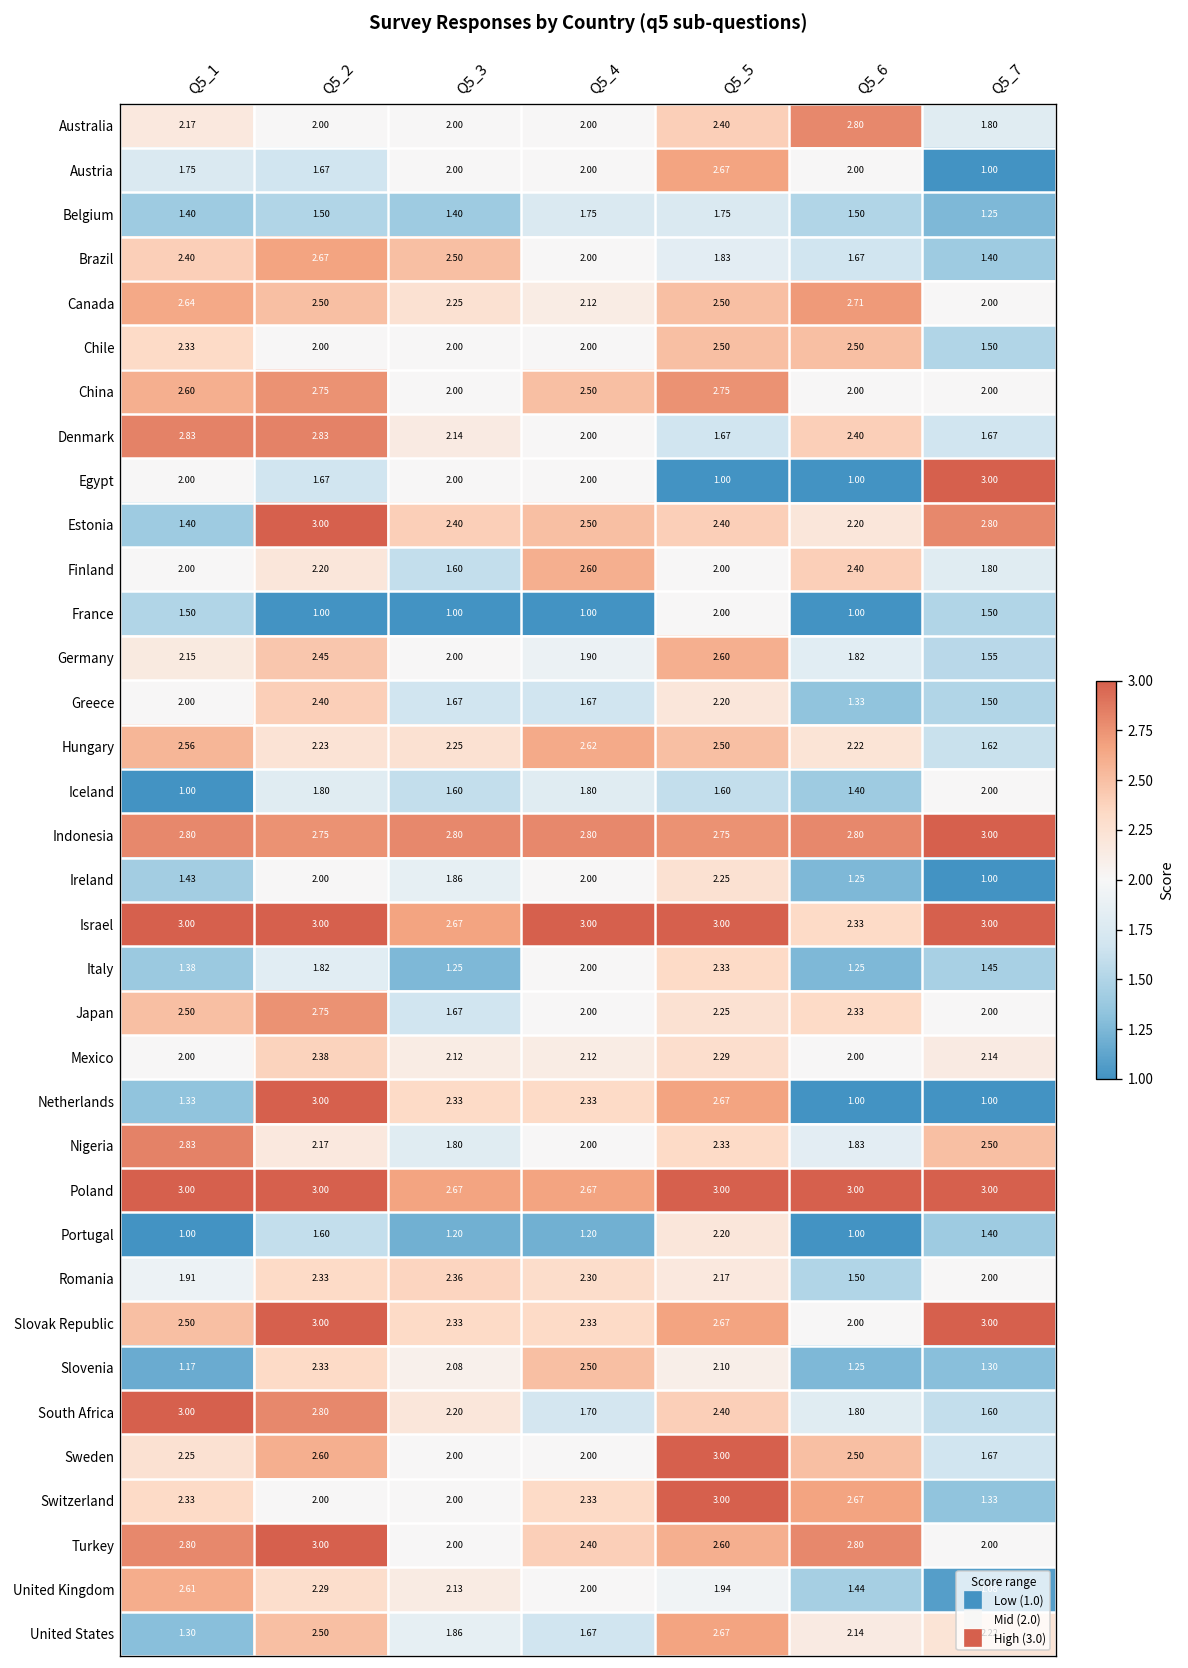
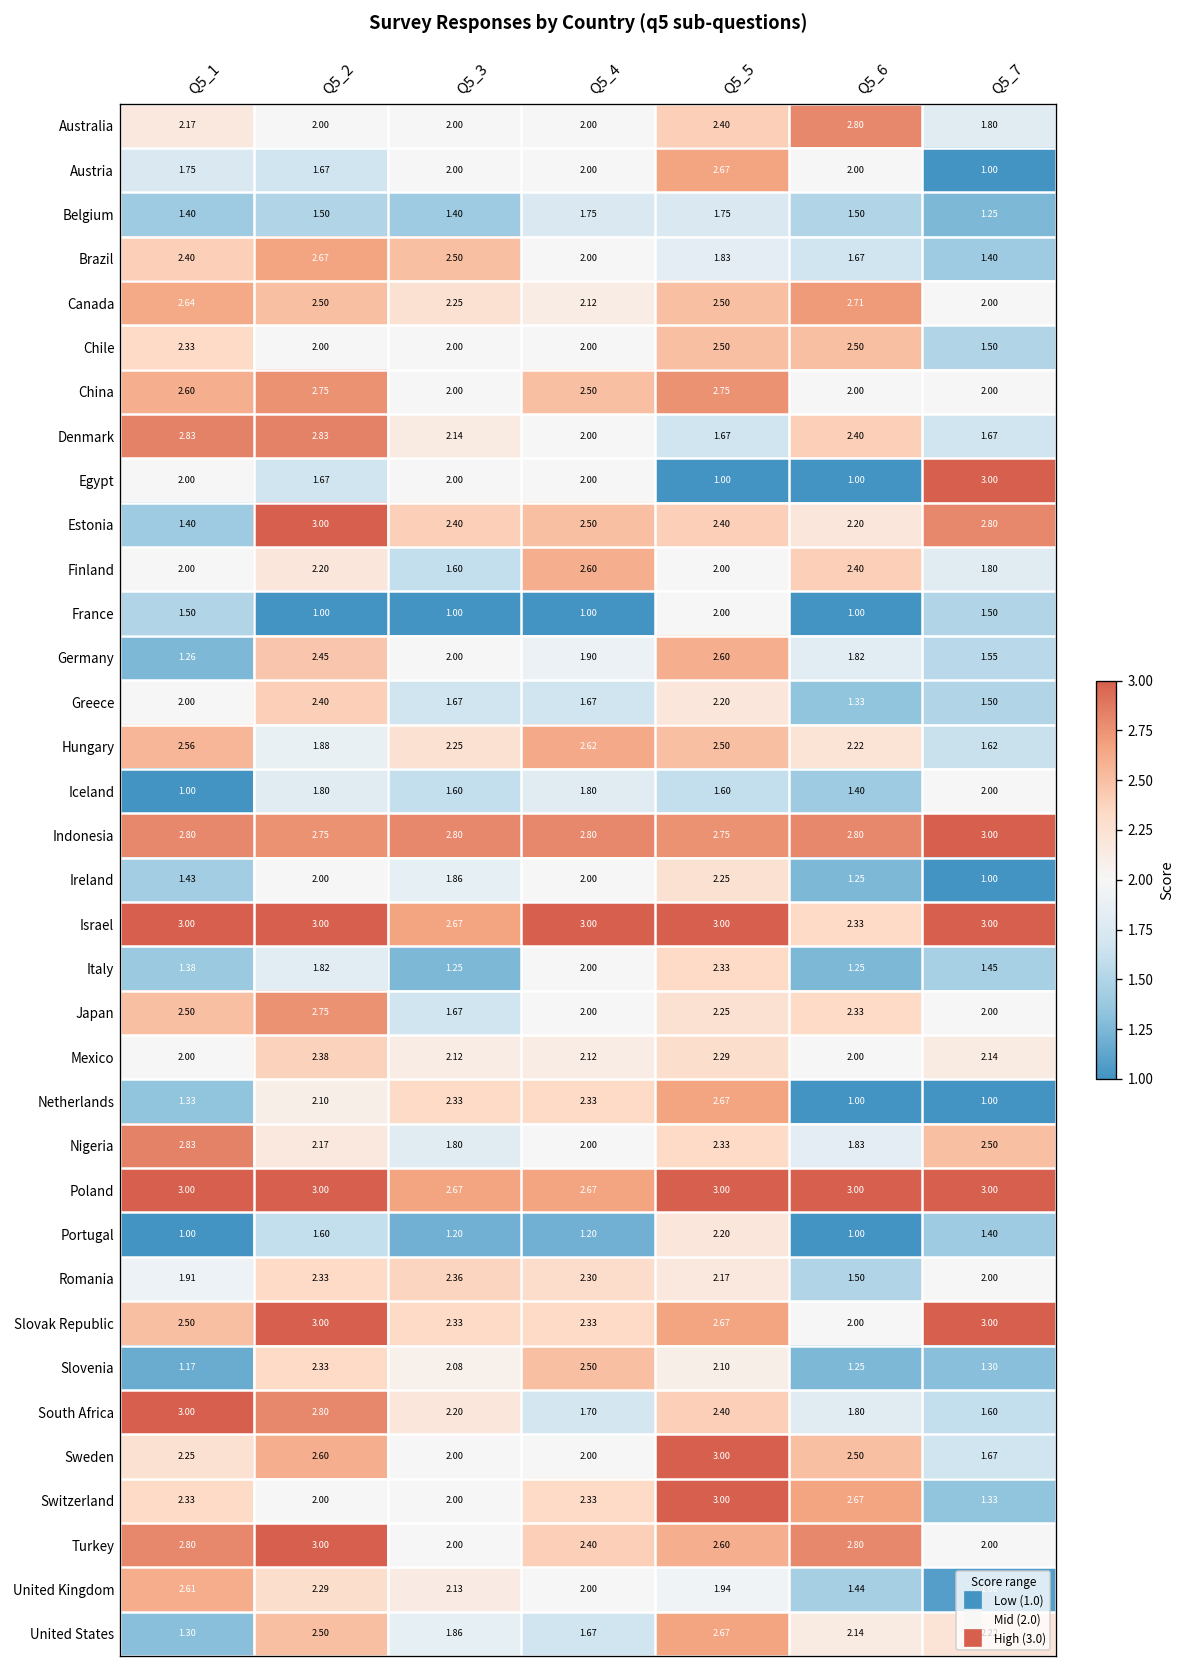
Germany, Q5_1: 2.15 -> 1.26
Hungary, Q5_2: 2.23 -> 1.88
Netherlands, Q5_2: 3.00 -> 2.10
